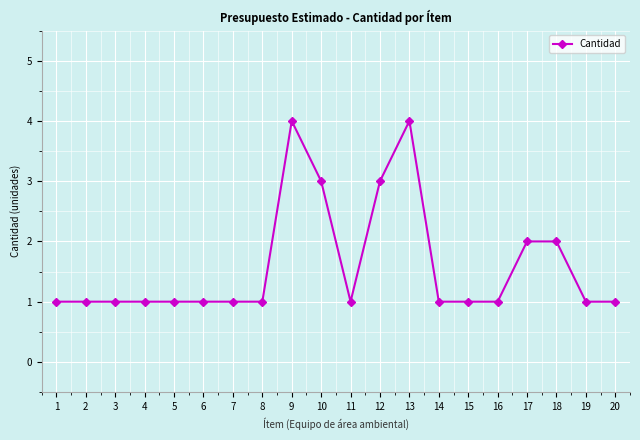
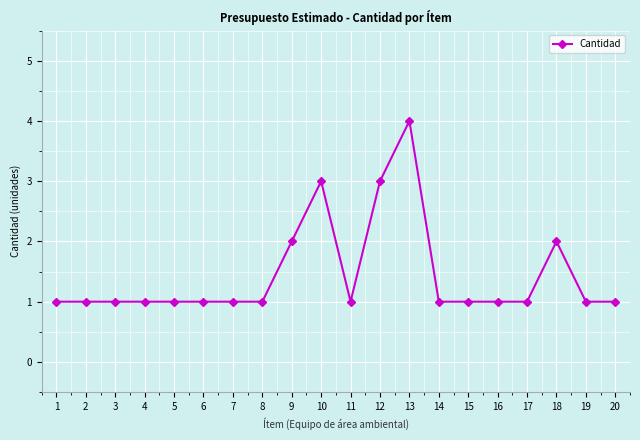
9: 4 -> 2
17: 2 -> 1
